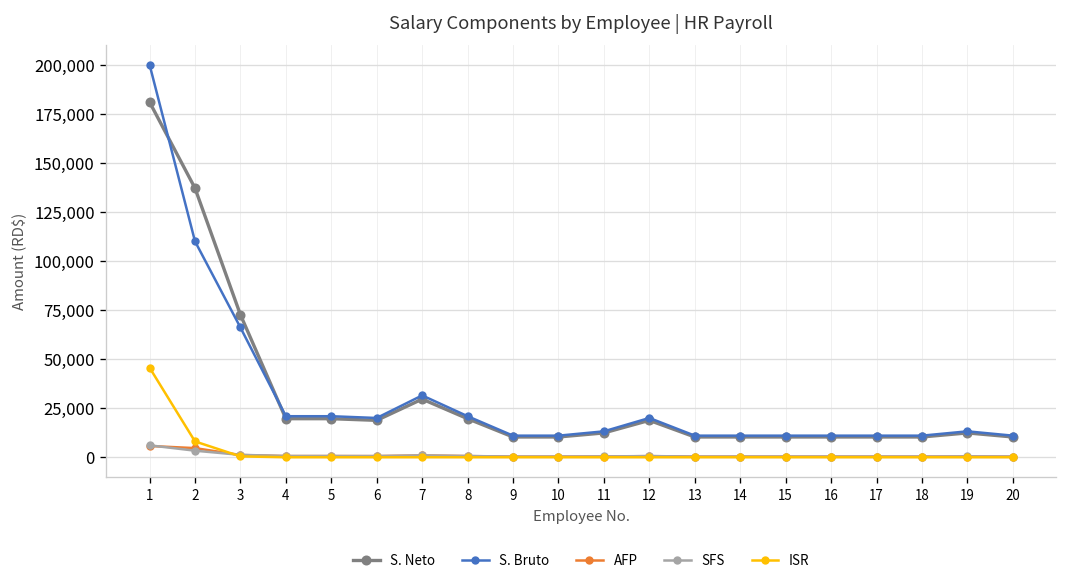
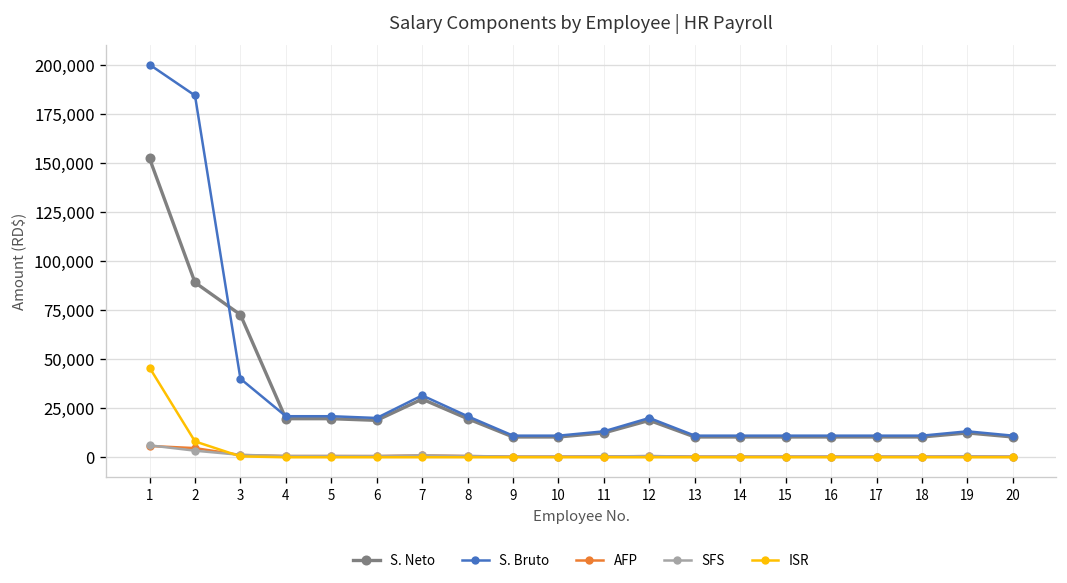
S. Neto, 1: 181,000 -> 152,000
S. Neto, 2: 137,000 -> 89,000
S. Bruto, 2: 110,000 -> 184,000
S. Bruto, 3: 66,000 -> 40,000
